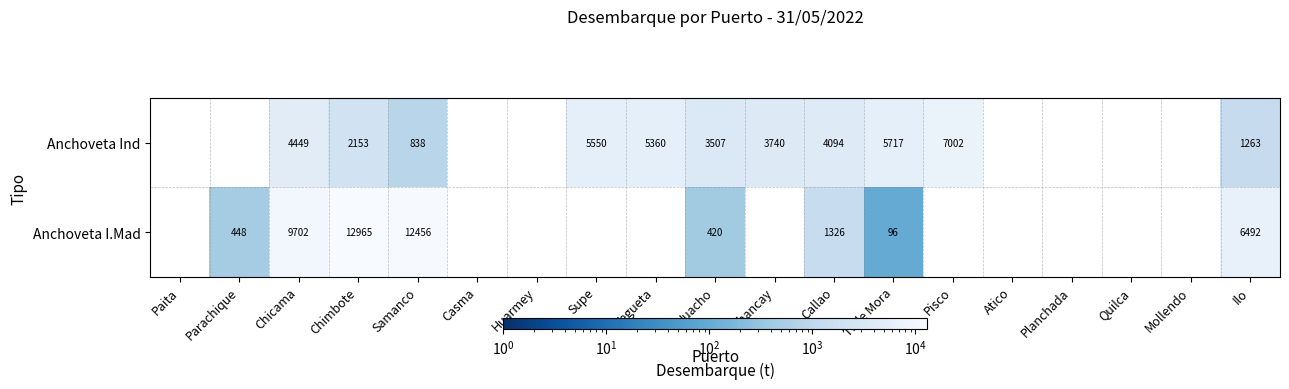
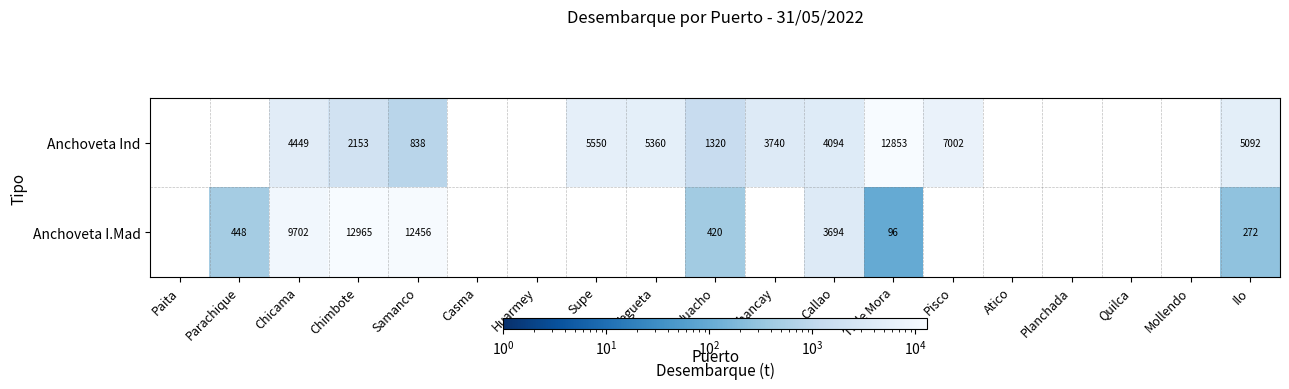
Anchoveta Ind, Huacho: 3507 -> 1320
Anchoveta Ind, T. de Mora: 5717 -> 12853
Anchoveta Ind, Ilo: 1263 -> 5092
Anchoveta I.Mad, Callao: 1326 -> 3694
Anchoveta I.Mad, Ilo: 6492 -> 272
